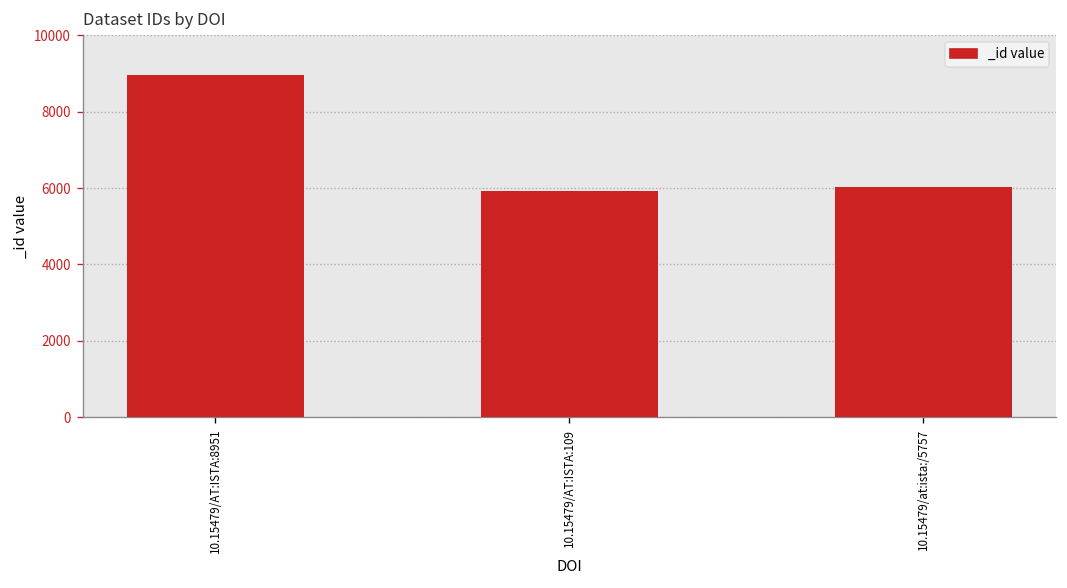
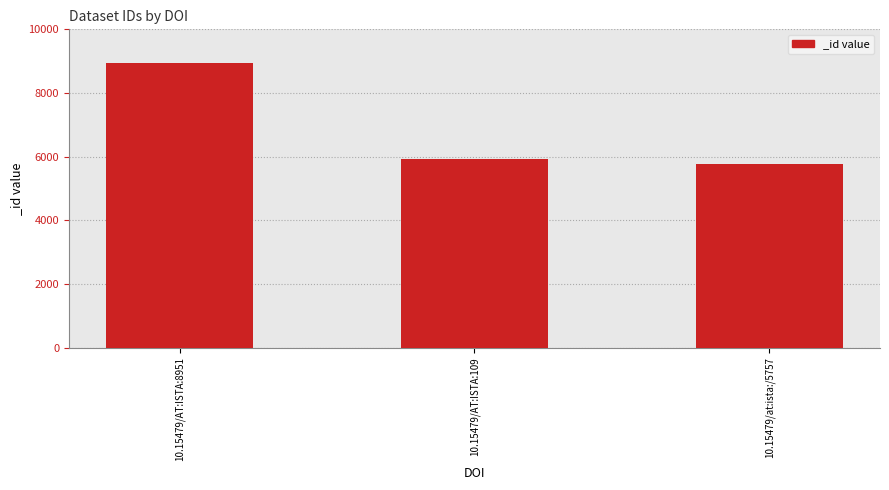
10.15479/at:ista:/5757: 6000 -> 5800
